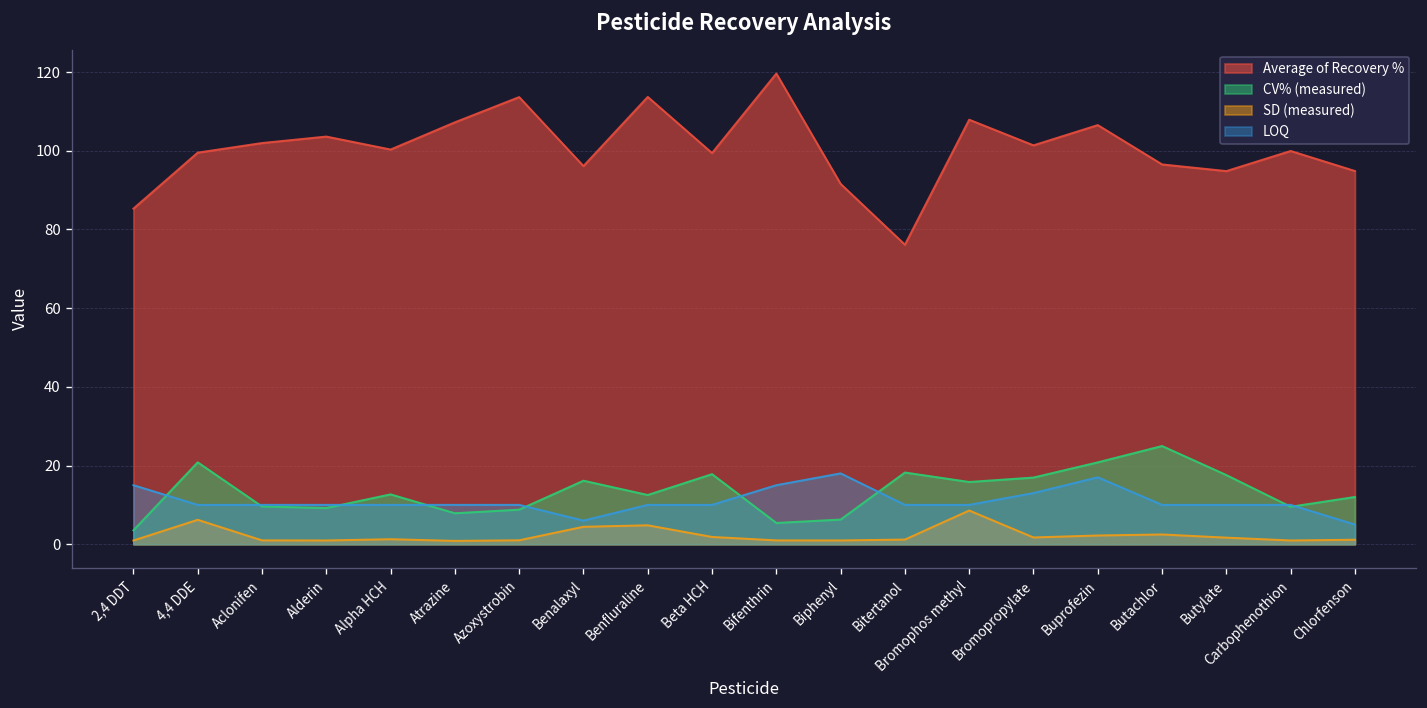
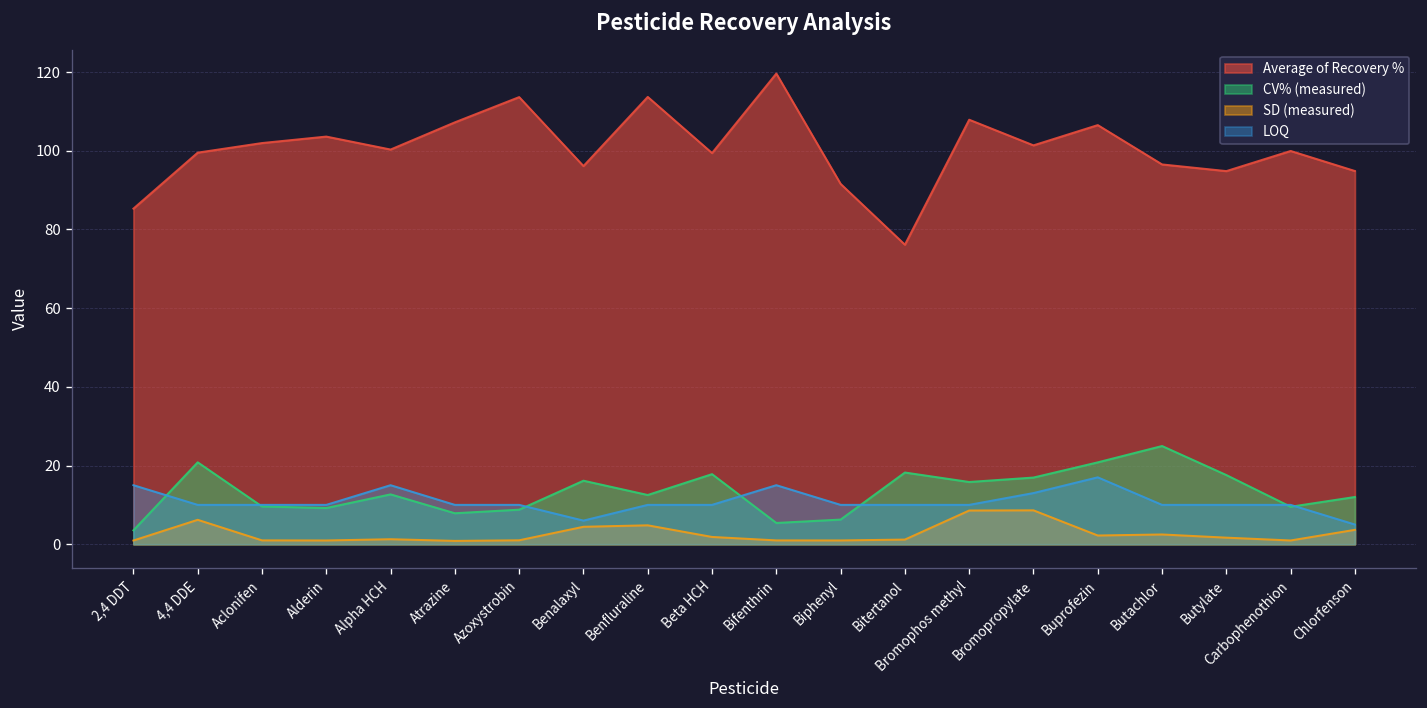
LOQ, Alpha HCH: 10 -> 15
LOQ, Biphenyl: 18 -> 10
SD (measured), Bromopropylate: 2 -> 9
SD (measured), Chlorfenson: 1 -> 4
